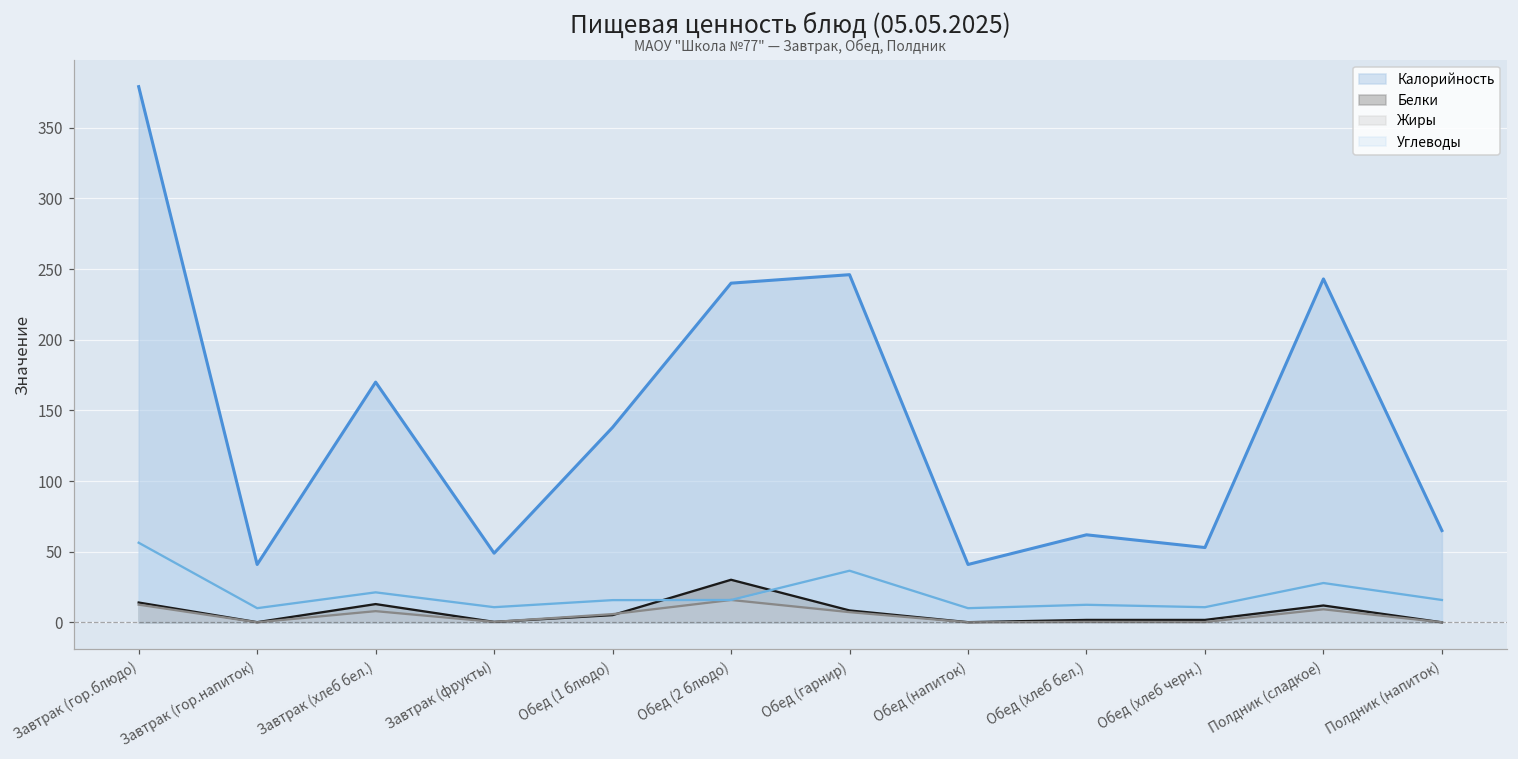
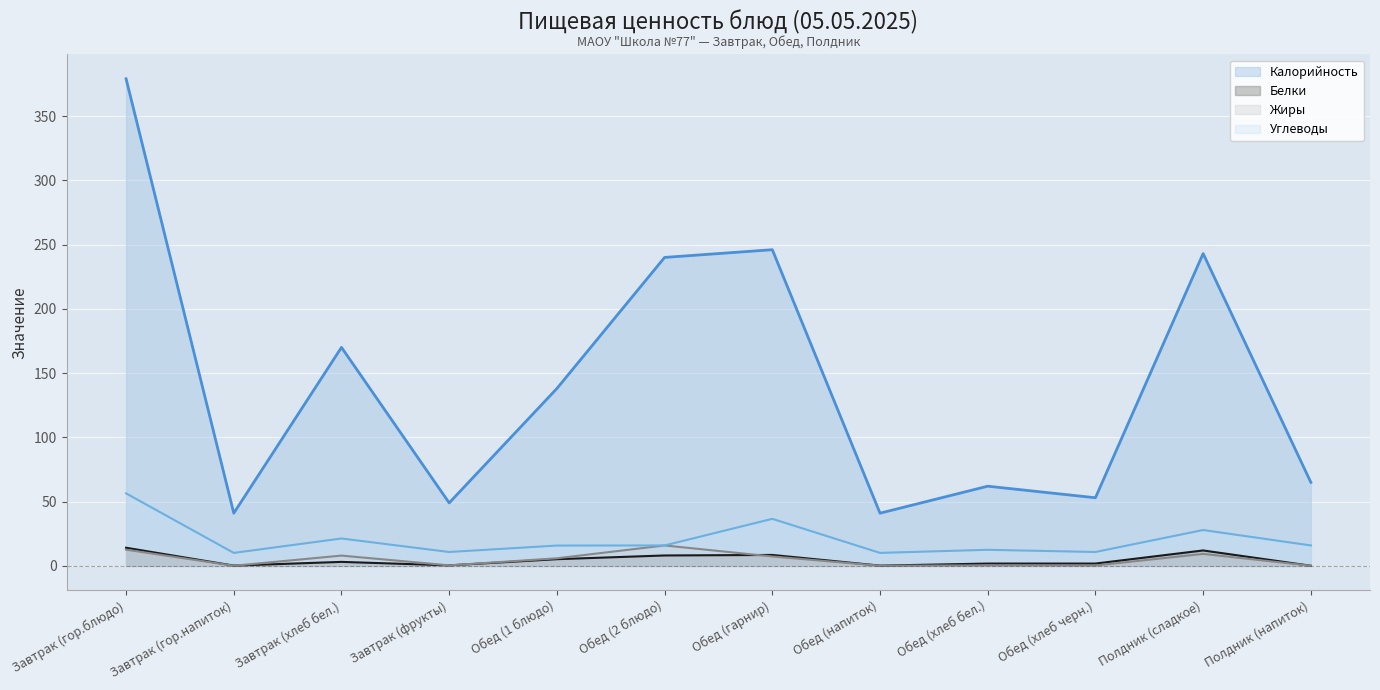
Белки, Завтрак (хлеб бел.): 13 -> 3
Белки, Обед (2 блюдо): 30 -> 8
